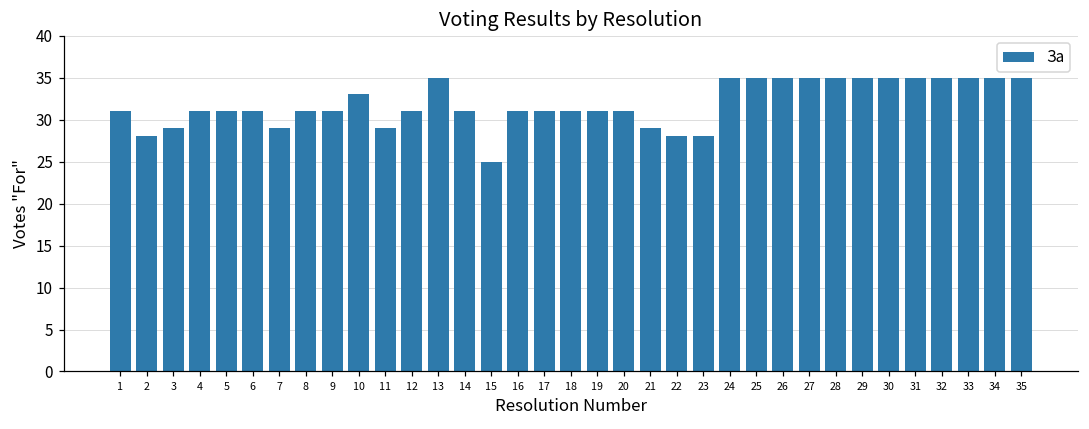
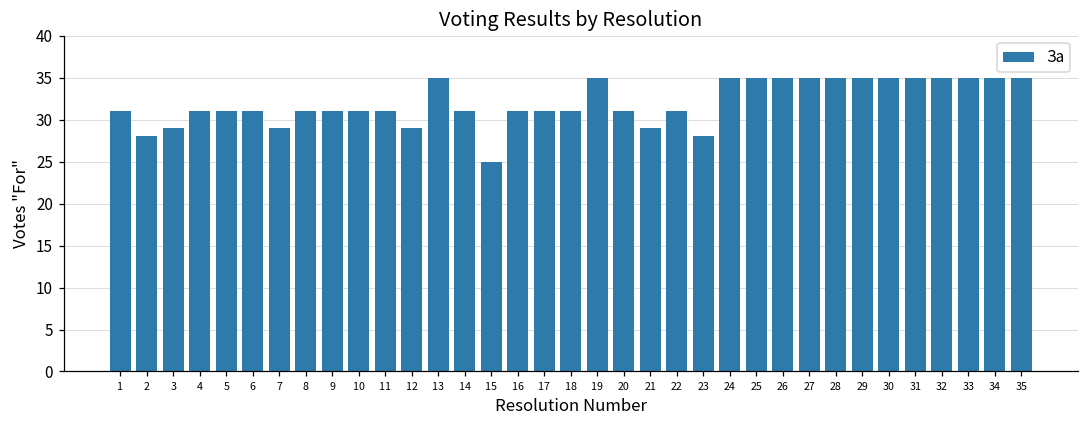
10: 33 -> 31
11: 29 -> 31
12: 31 -> 29
19: 31 -> 35
22: 28 -> 31
